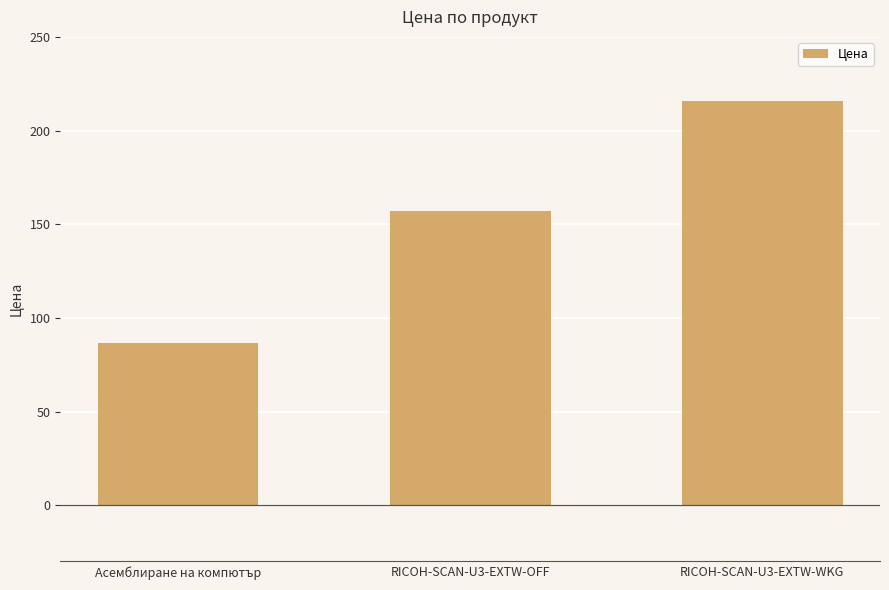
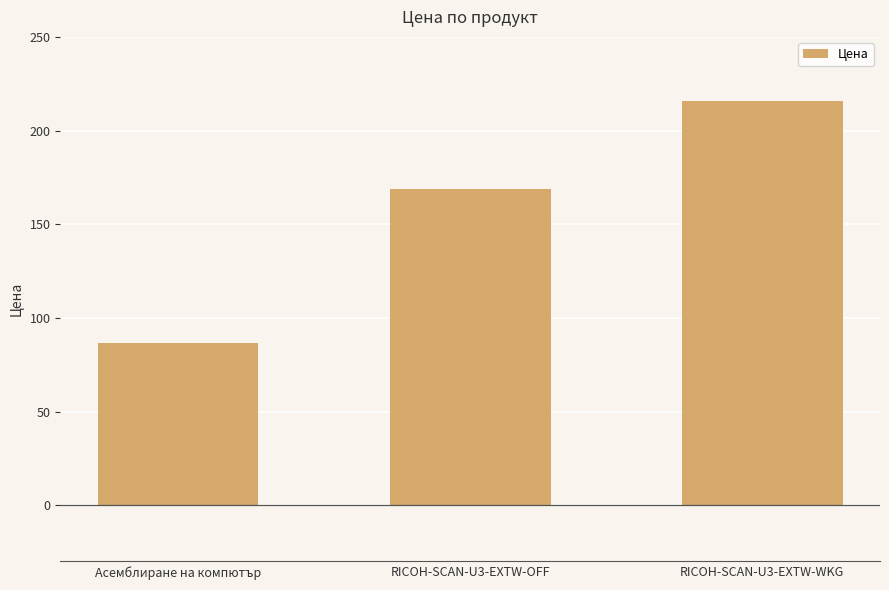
RICOH-SCAN-U3-EXTW-OFF: 157 -> 169
